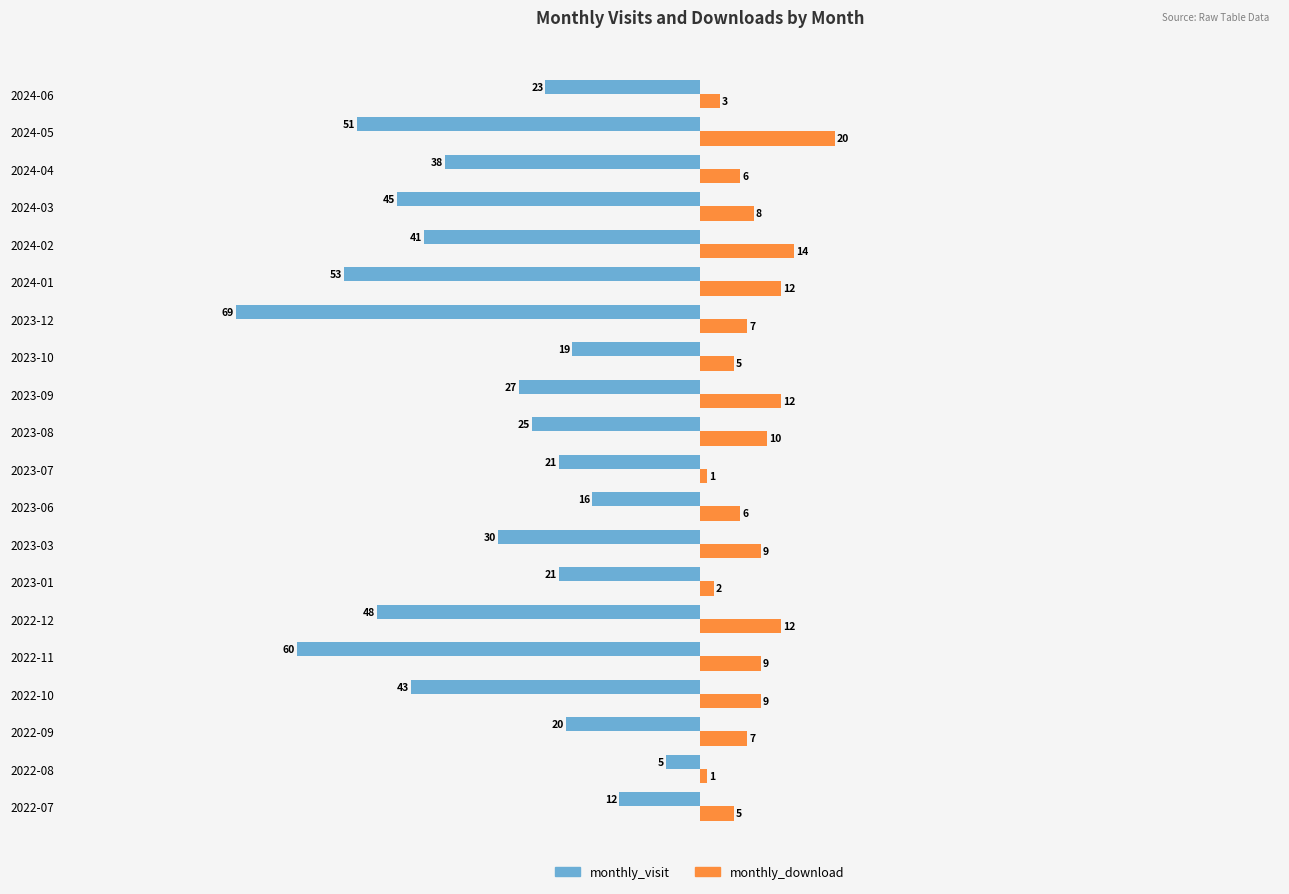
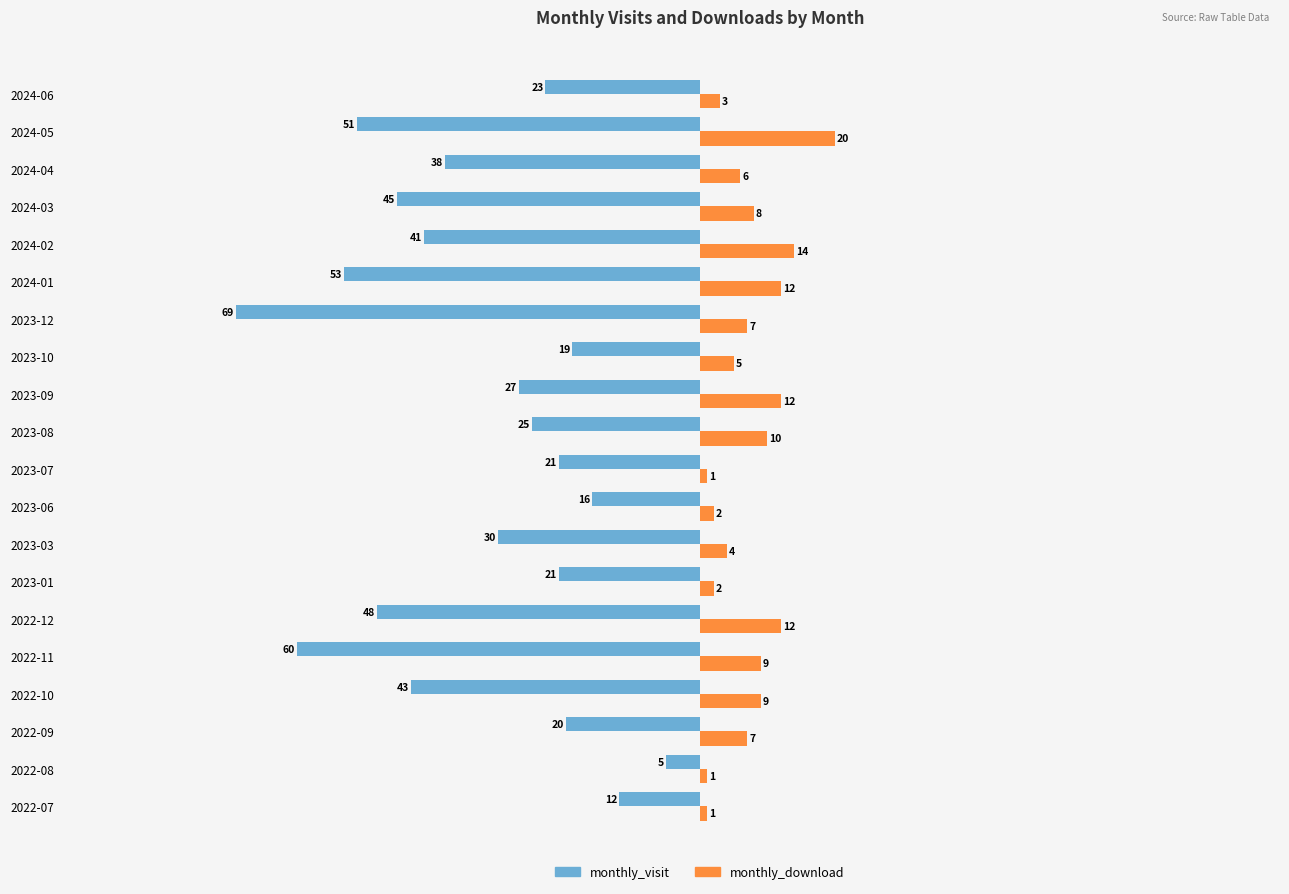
monthly_download, 2023-06: 6 -> 2
monthly_download, 2023-03: 9 -> 4
monthly_download, 2022-07: 5 -> 1
